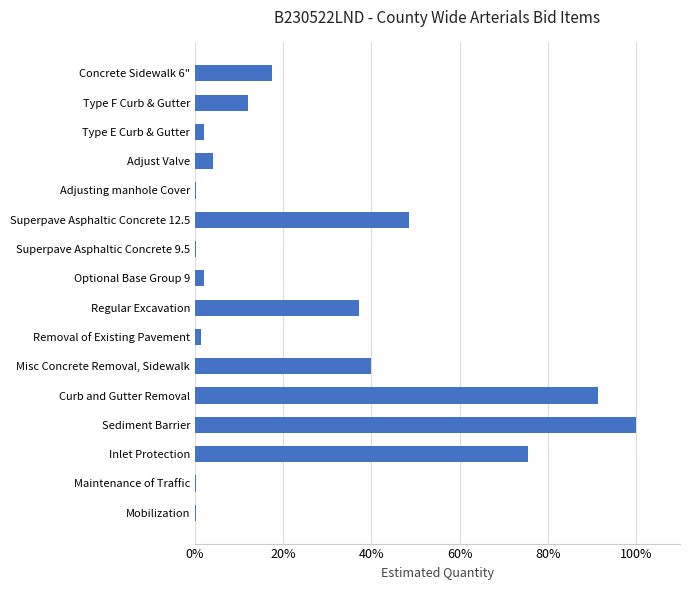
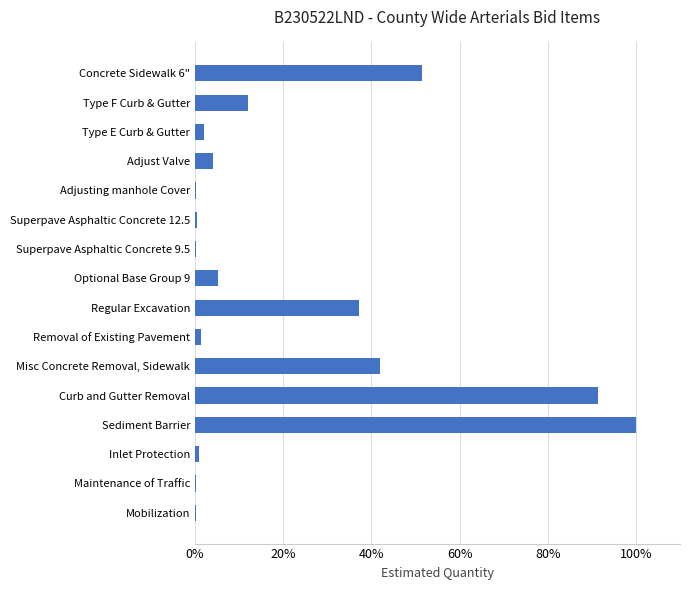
Concrete Sidewalk 6": 17% -> 51%
Superpave Asphaltic Concrete 12.5: 49% -> 0%
Optional Base Group 9: 2% -> 5%
Misc Concrete Removal, Sidewalk: 40% -> 42%
Inlet Protection: 76% -> 1%
